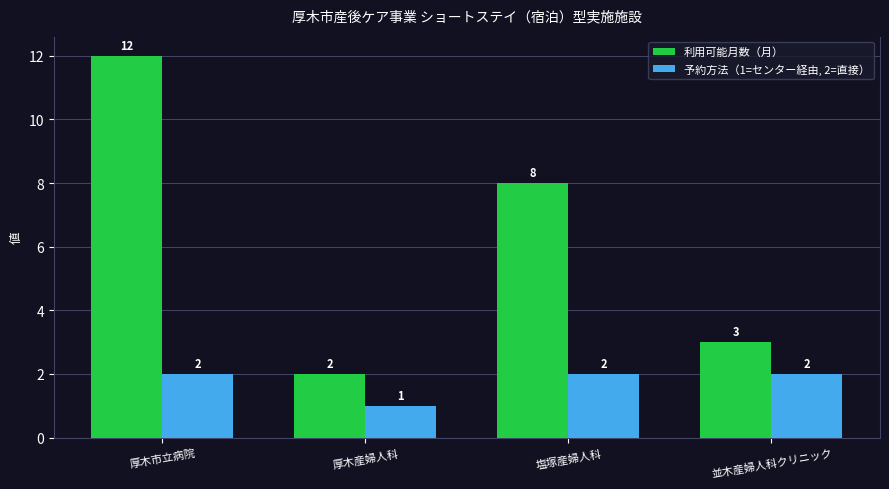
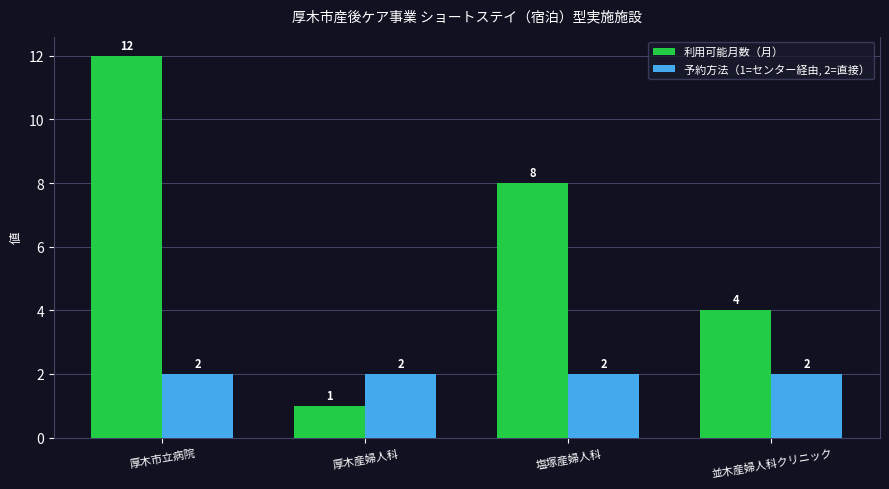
利用可能月数（月）, 厚木産婦人科: 2 -> 1
予約方法（1=センター経由, 2=直接）, 厚木産婦人科: 1 -> 2
利用可能月数（月）, 並木産婦人科クリニック: 3 -> 4
